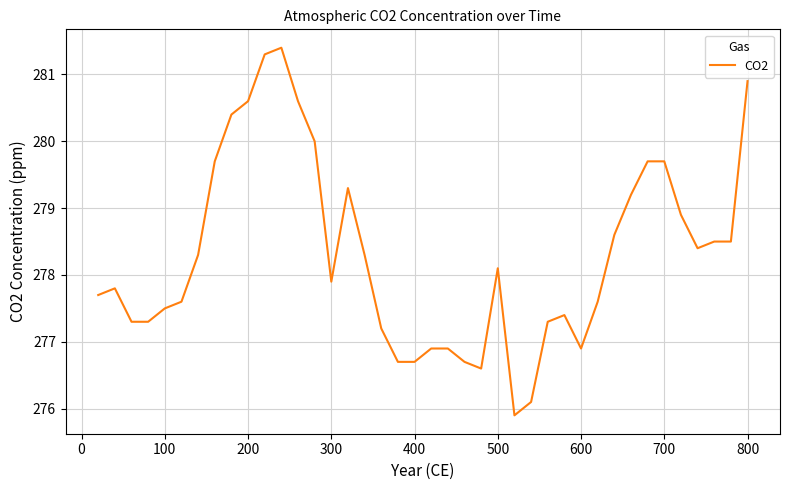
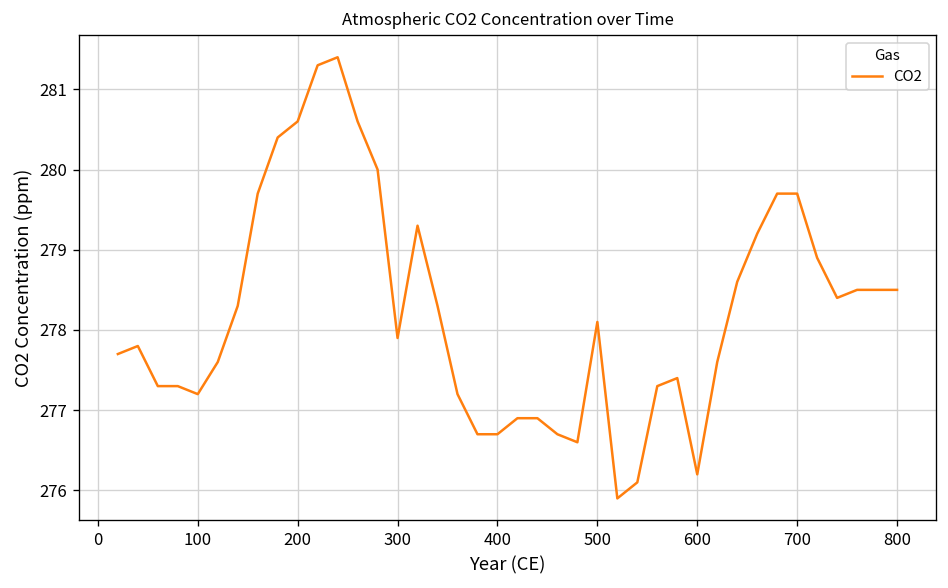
100: 277.5 -> 277.2
600: 276.9 -> 276.2
800: 280.9 -> 278.5
